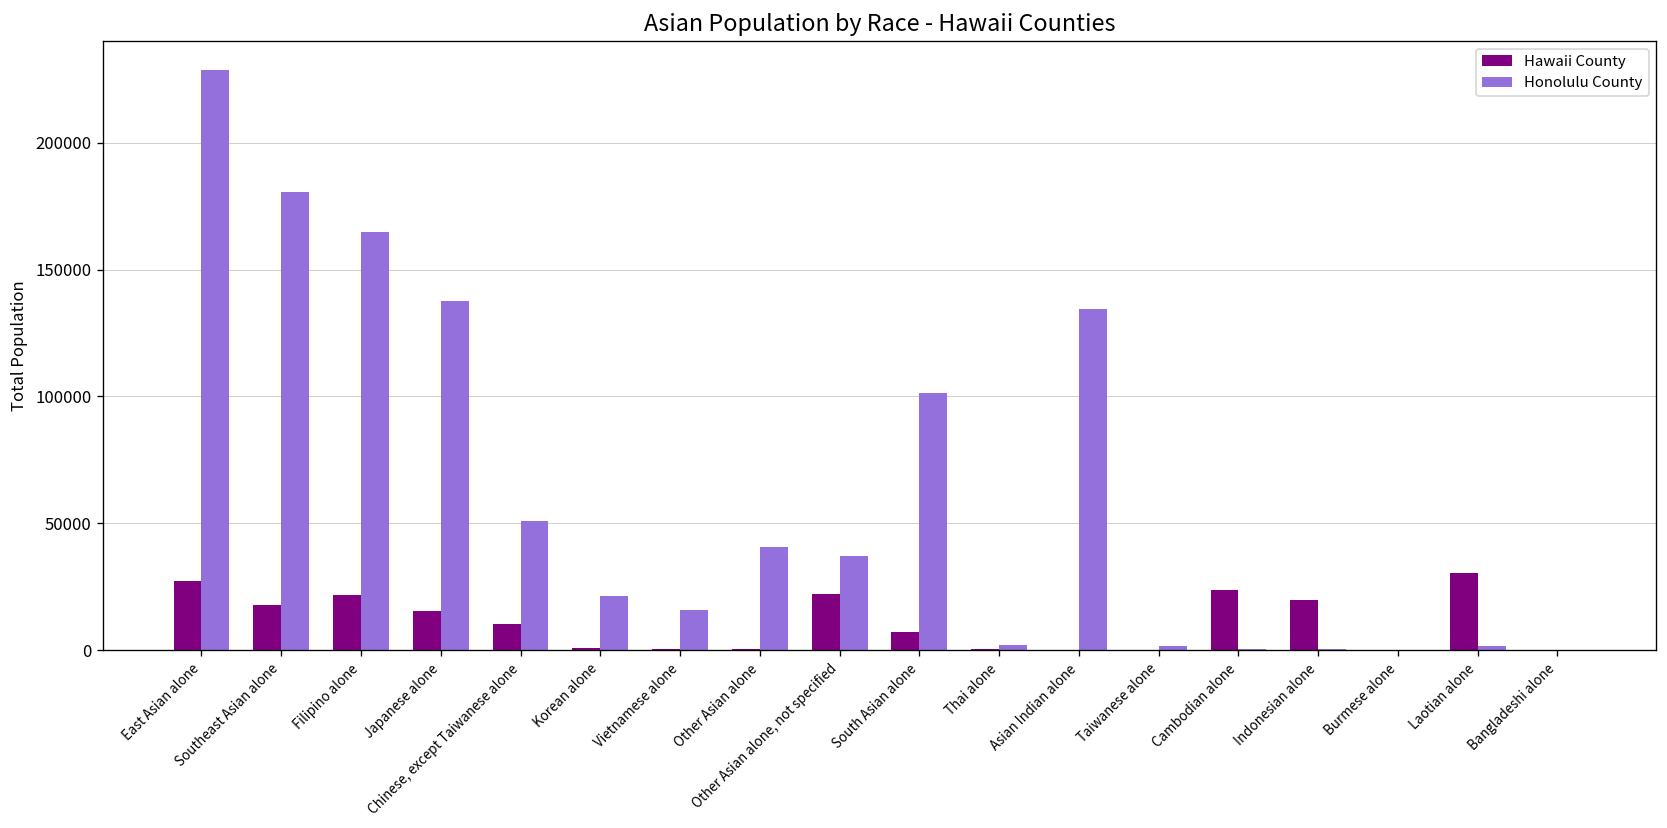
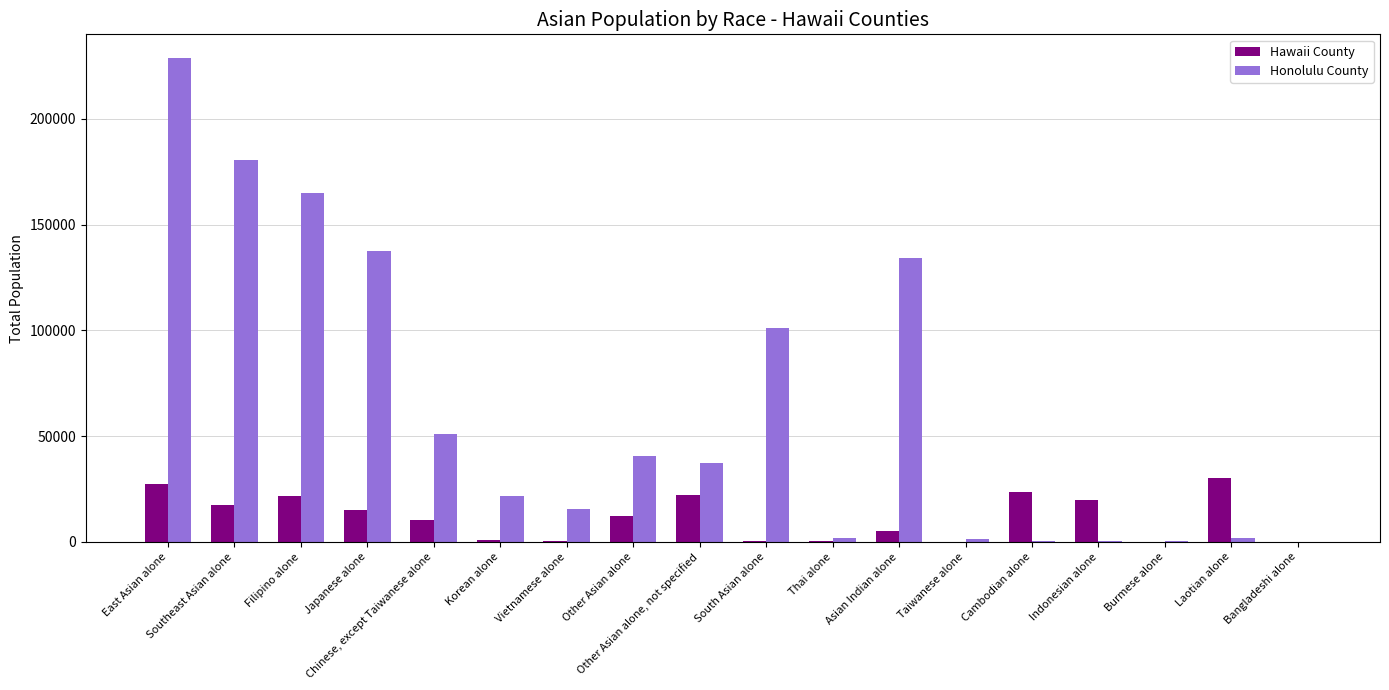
Hawaii County, Other Asian alone: 1000 -> 12000
Hawaii County, South Asian alone: 7000 -> 0
Hawaii County, Asian Indian alone: 0 -> 5000
